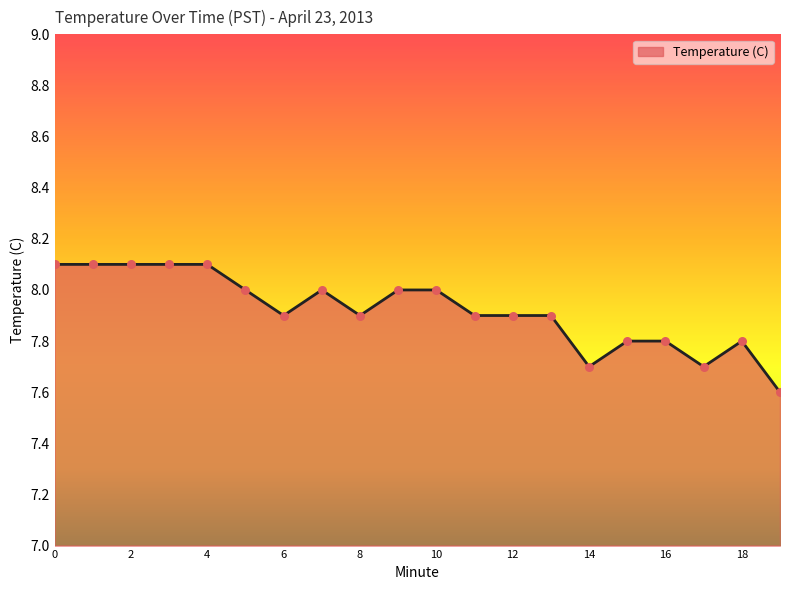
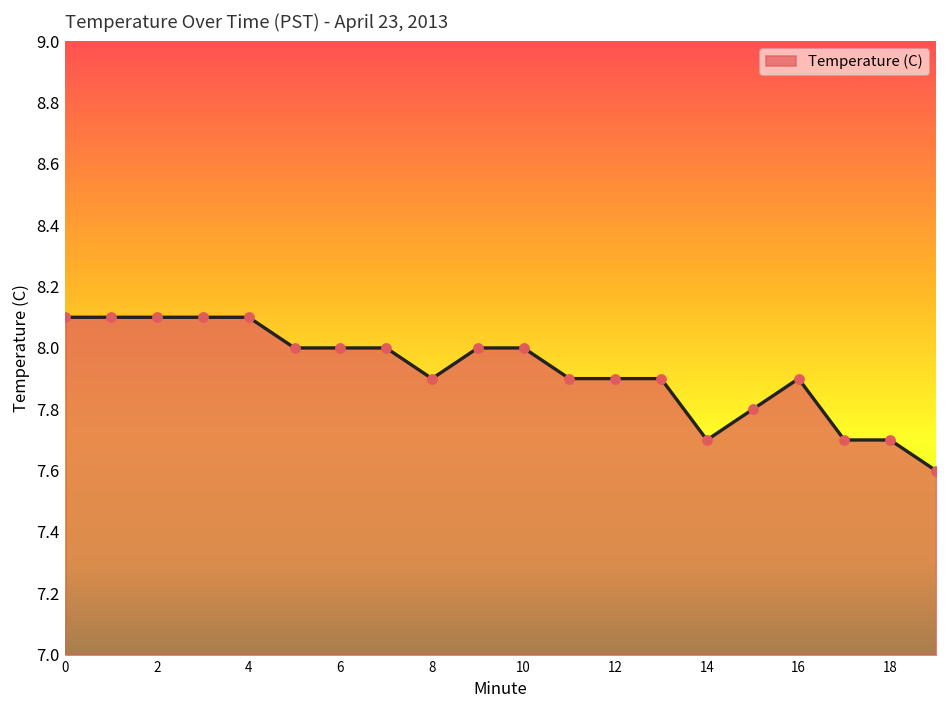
6: 7.9 -> 8.0
16: 7.8 -> 7.9
18: 7.8 -> 7.7
